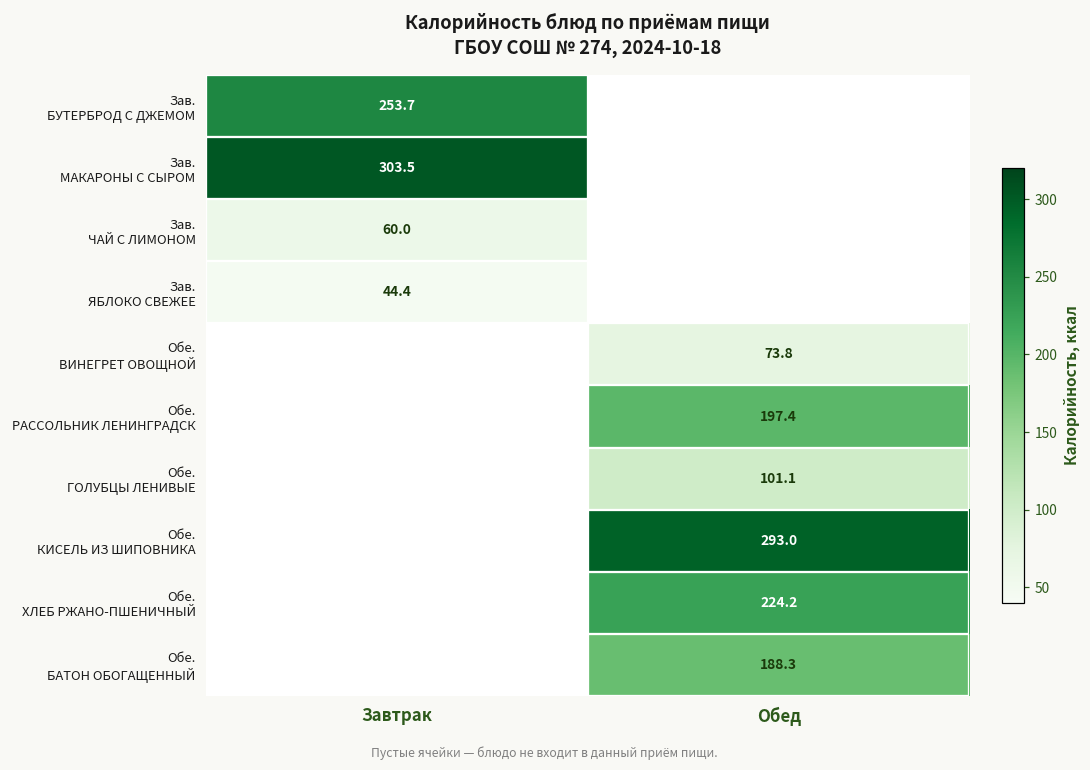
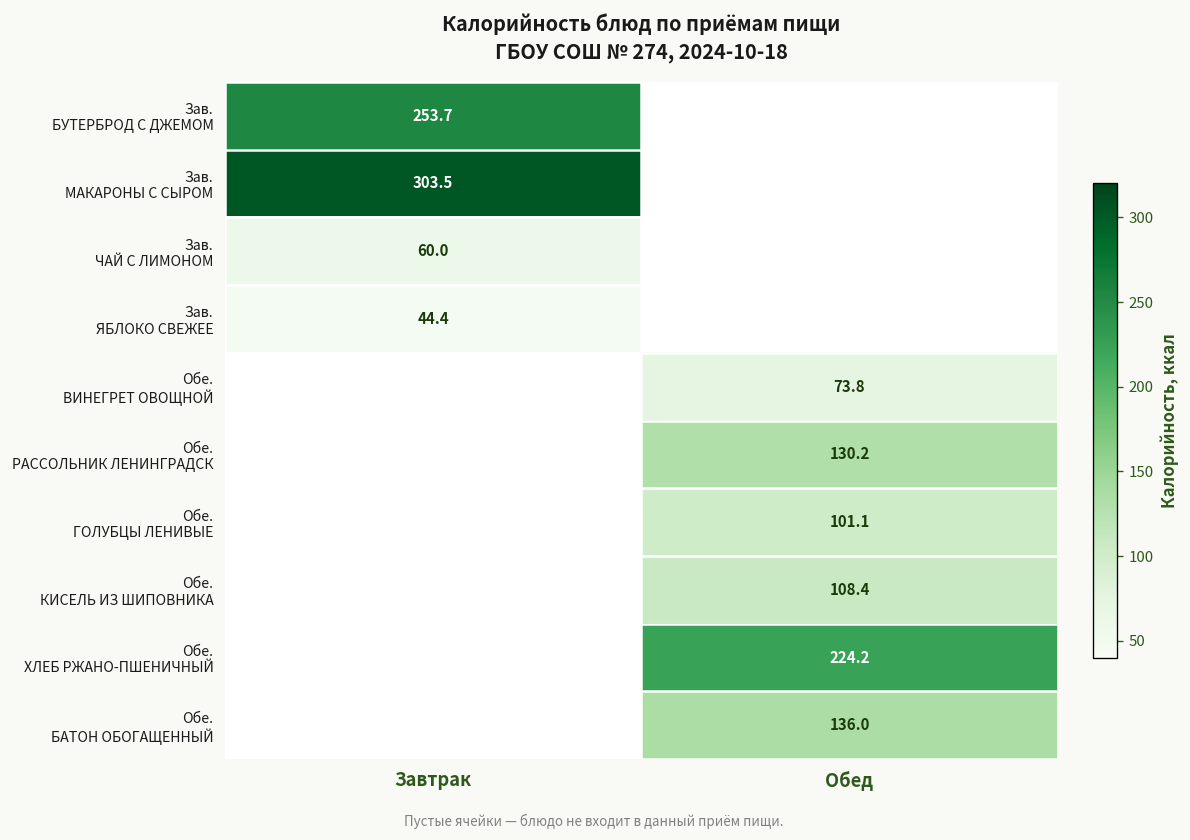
Обе. РАССОЛЬНИК ЛЕНИНГРАДСК, Обед: 197.4 -> 130.2
Обе. КИСЕЛЬ ИЗ ШИПОВНИКА, Обед: 293.0 -> 108.4
Обе. БАТОН ОБОГАЩЕННЫЙ, Обед: 188.3 -> 136.0
